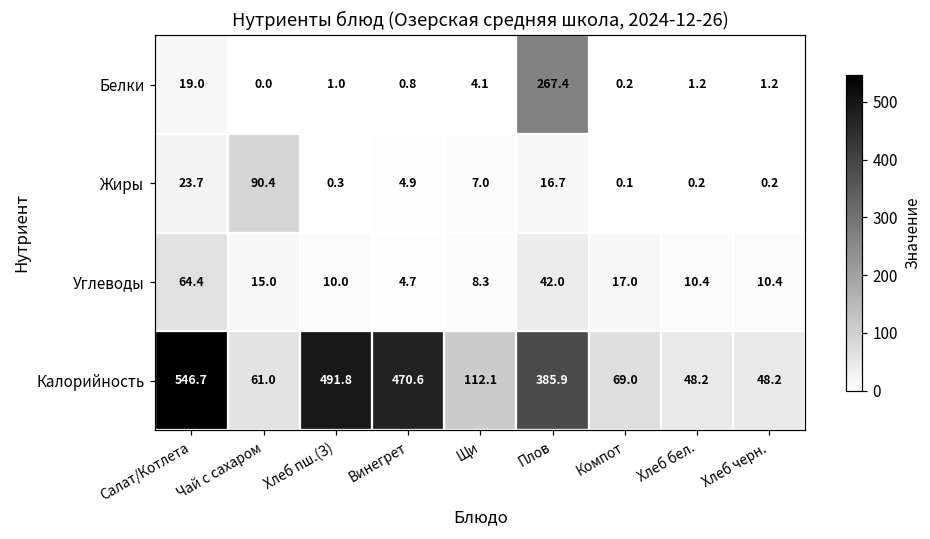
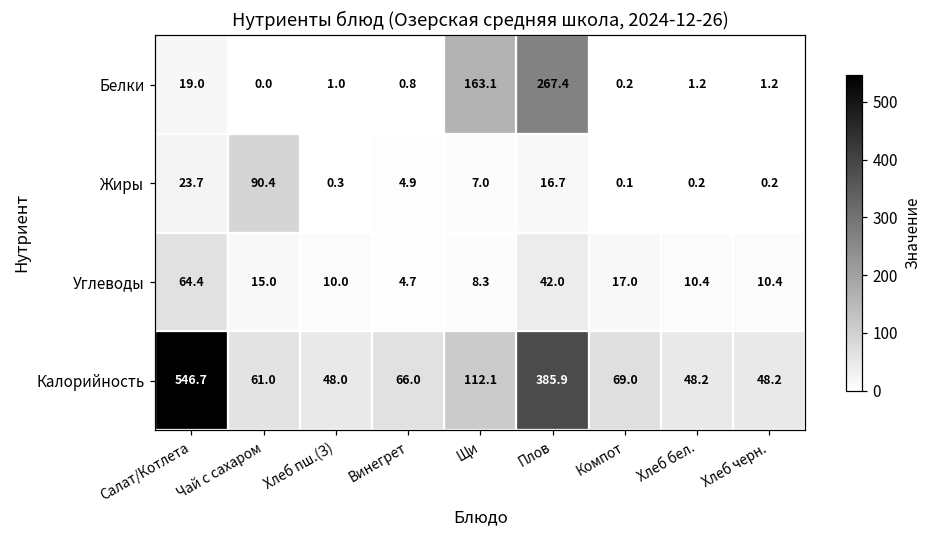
Белки, Щи: 4.1 -> 163.1
Калорийность, Хлеб пш.(З): 491.8 -> 48.0
Калорийность, Винегрет: 470.6 -> 66.0
